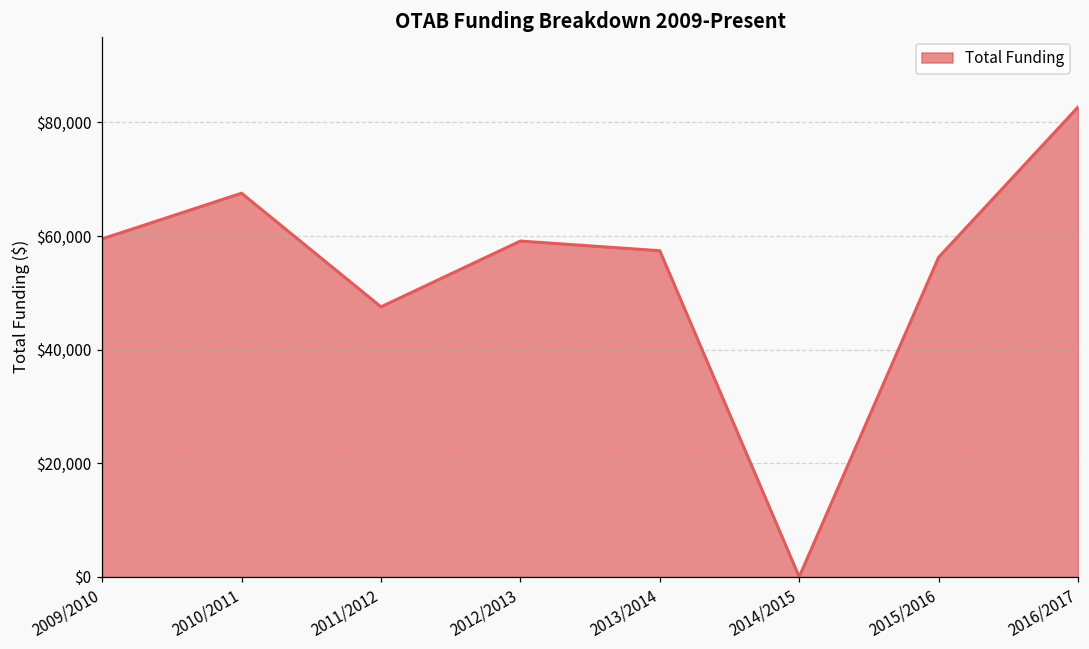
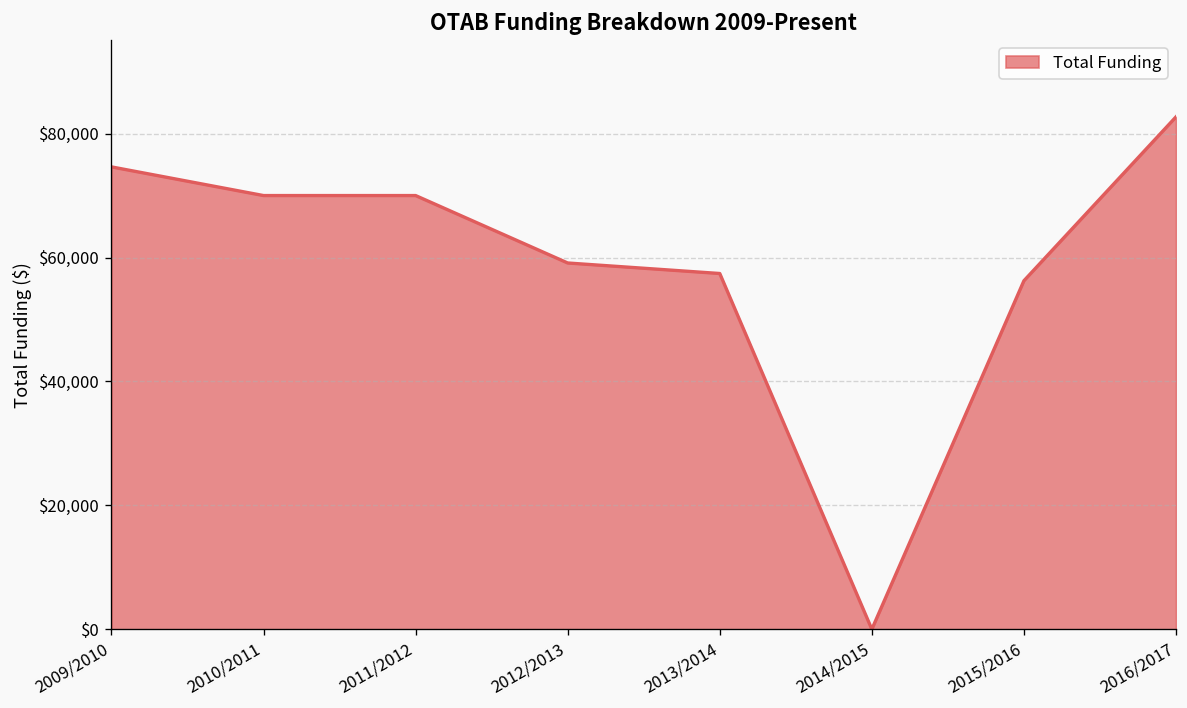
2009/2010: $60,000 -> $75,000
2010/2011: $68,000 -> $70,000
2011/2012: $48,000 -> $70,000
